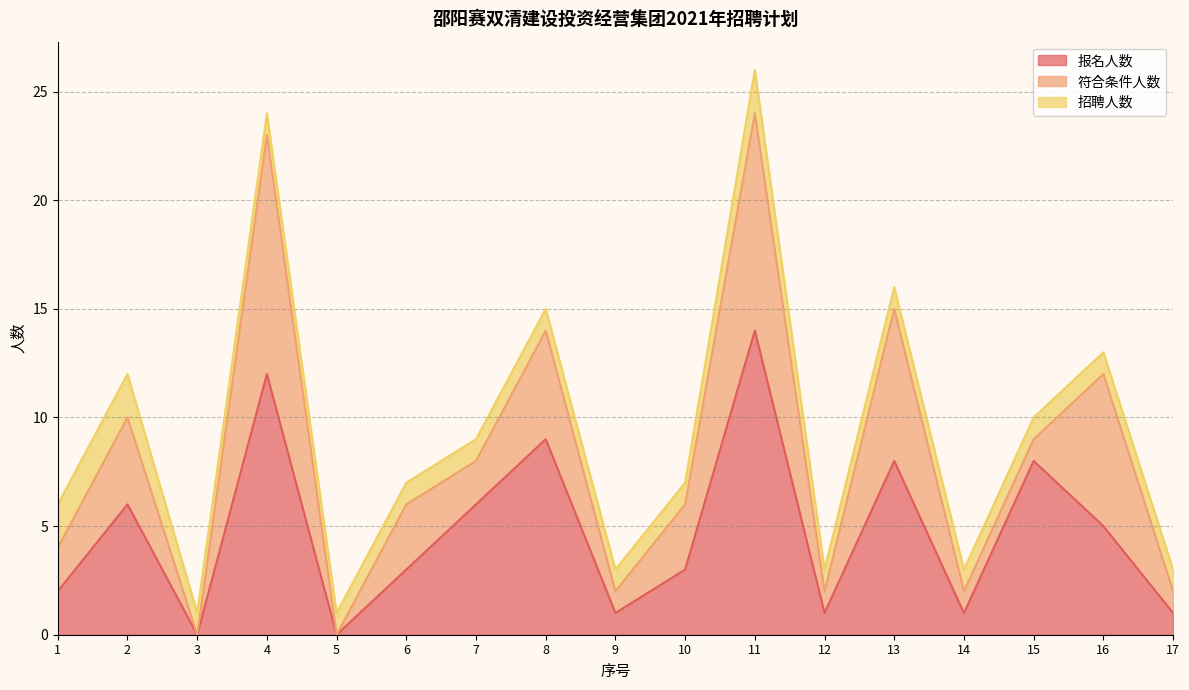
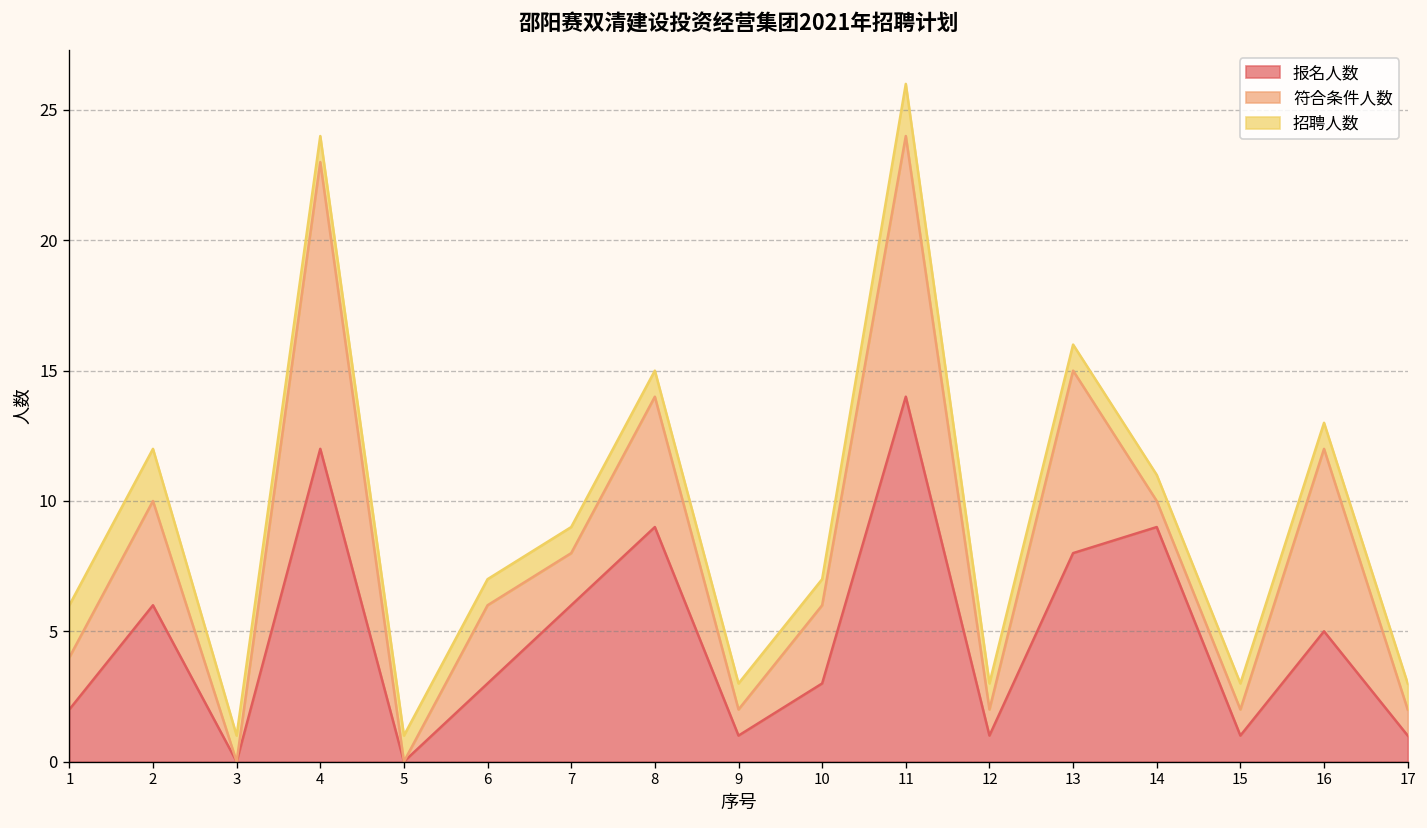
报名人数, 14: 1 -> 9
报名人数, 15: 8 -> 1
